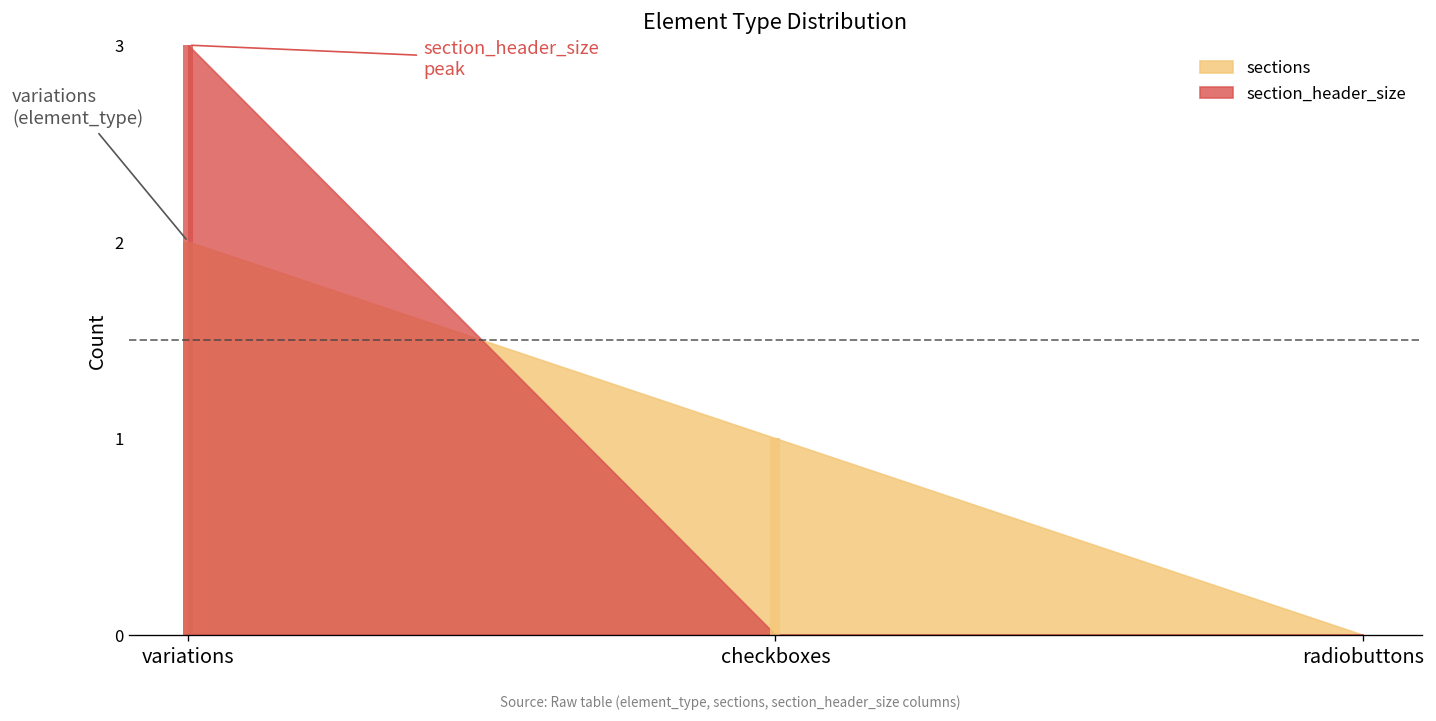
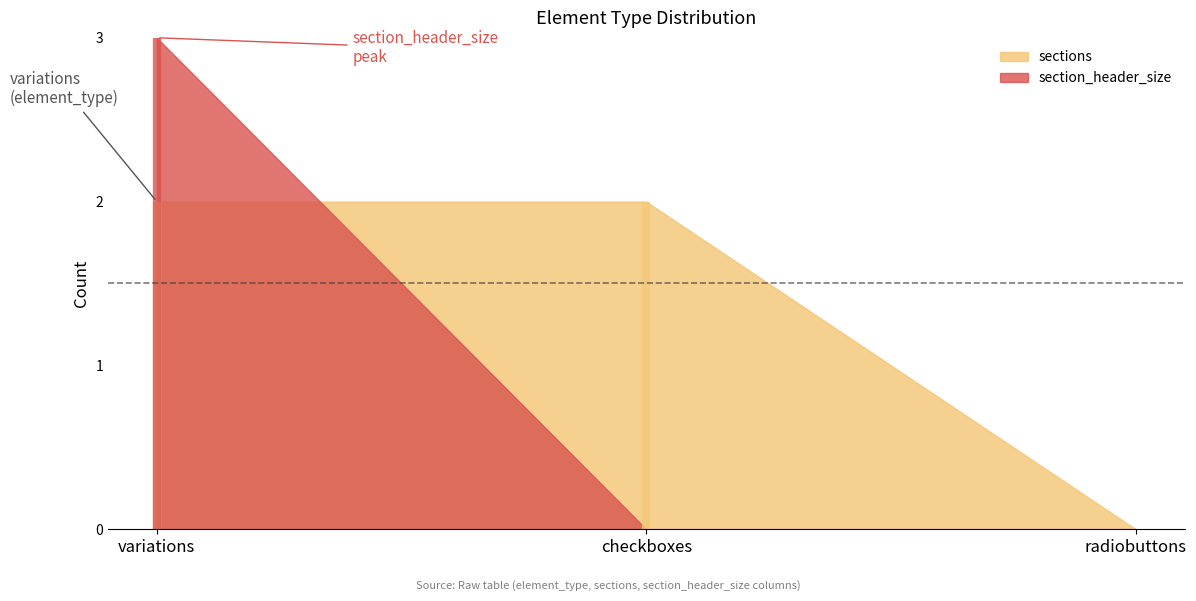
sections, checkboxes: 1 -> 2
